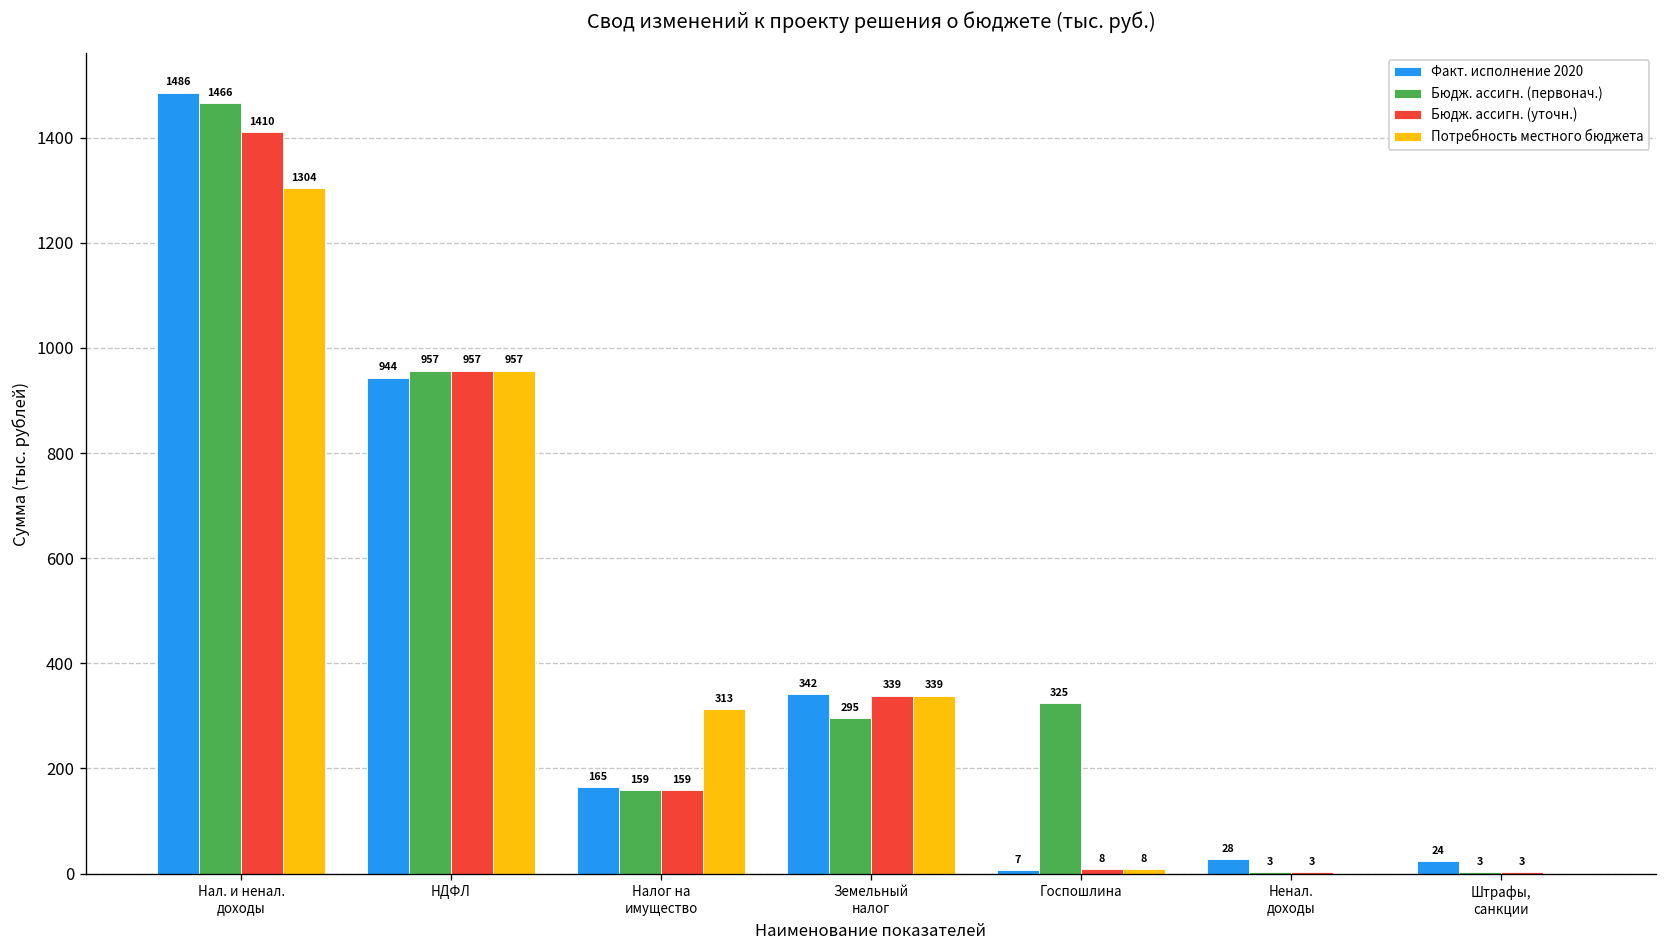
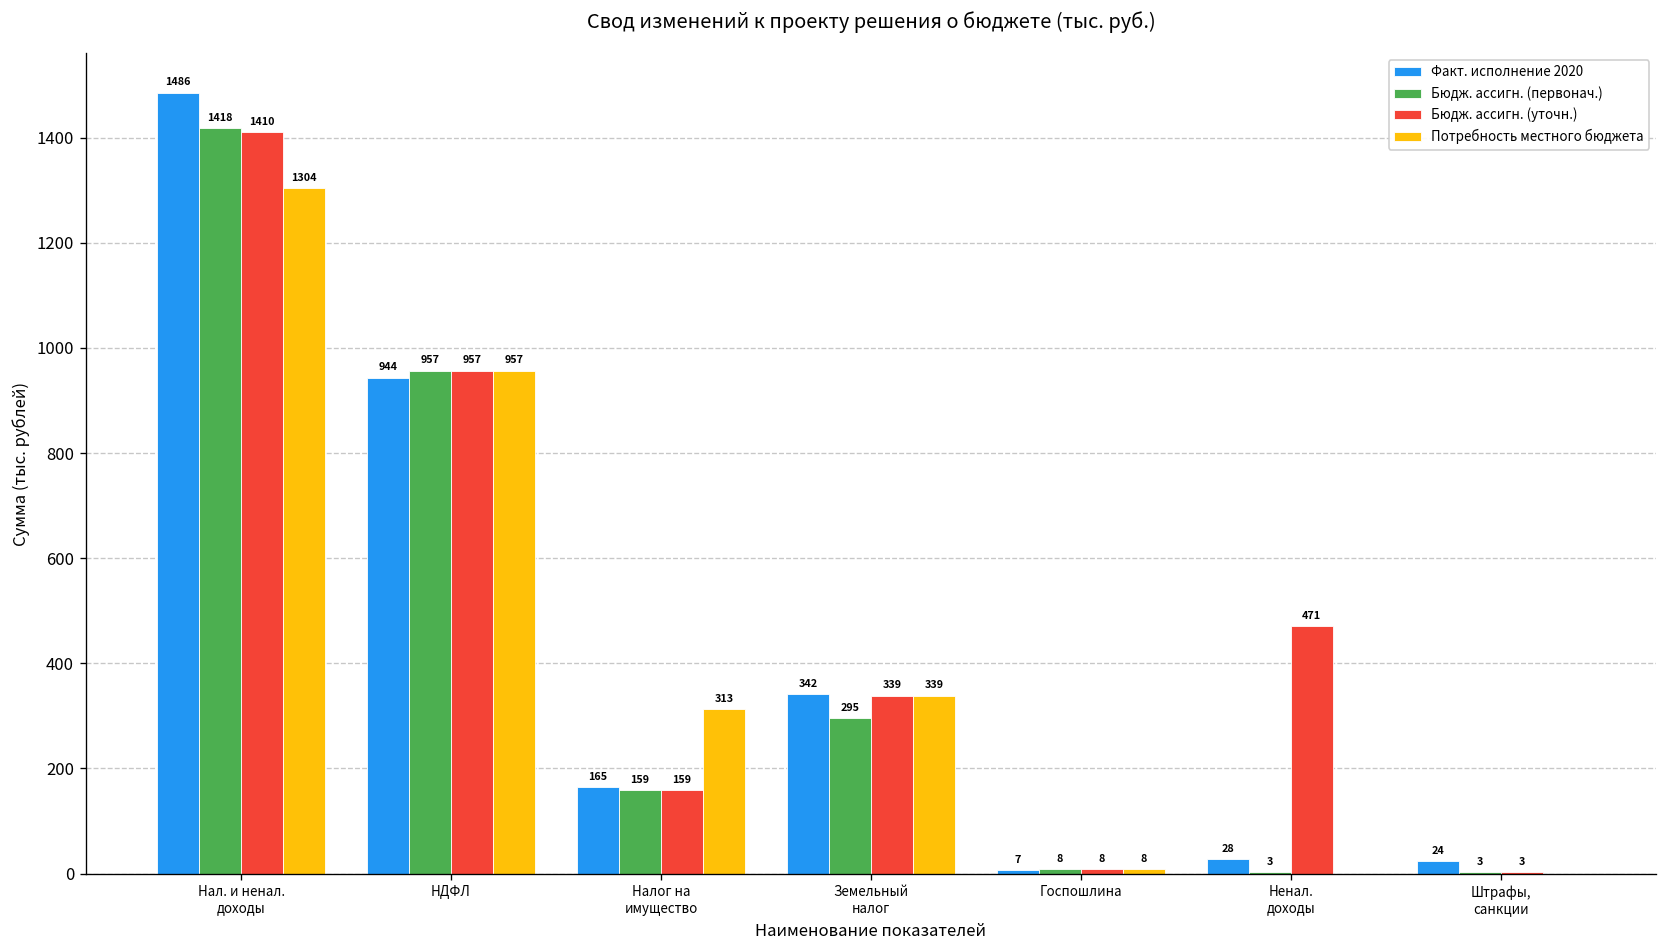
Бюдж. ассигн. (первонач.), Нал. и ненал. доходы: 1466 -> 1418
Бюдж. ассигн. (первонач.), Госпошлина: 325 -> 8
Бюдж. ассигн. (уточн.), Ненал. доходы: 3 -> 471
